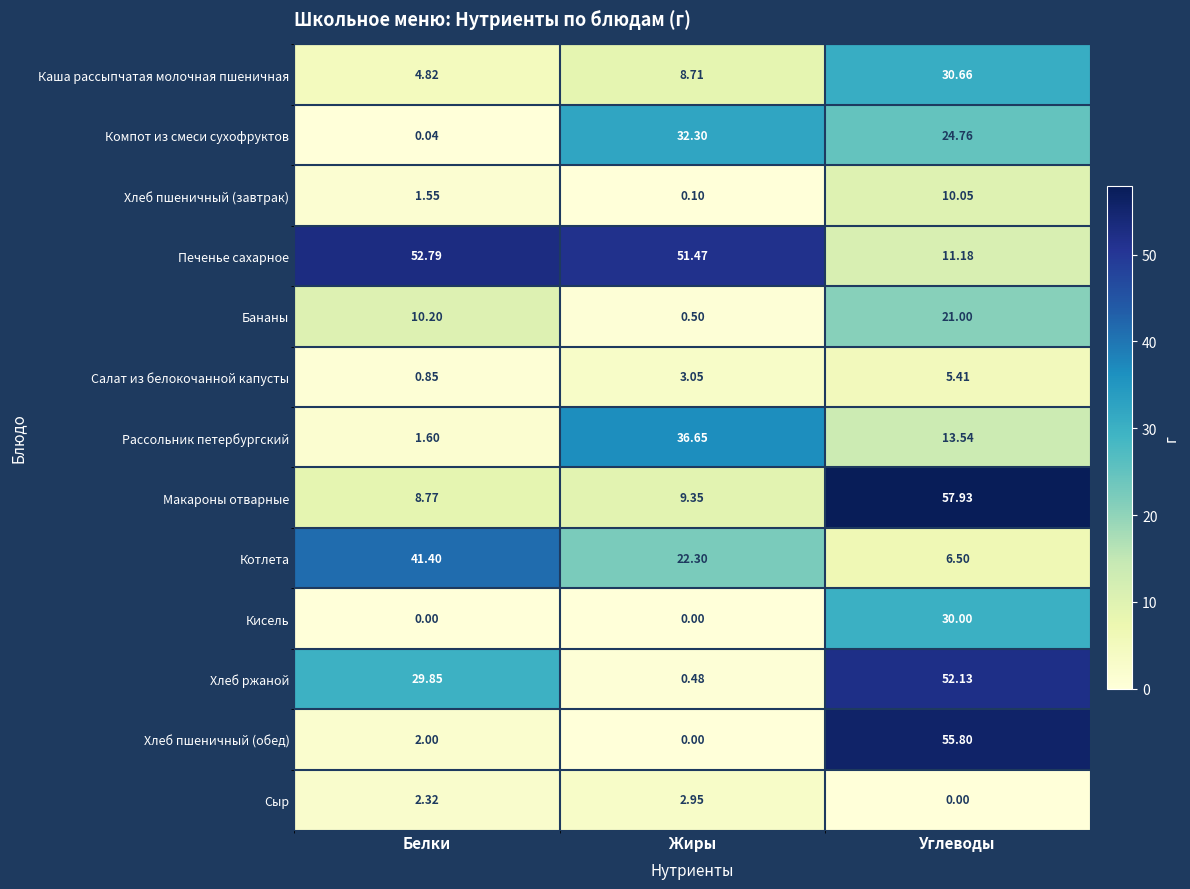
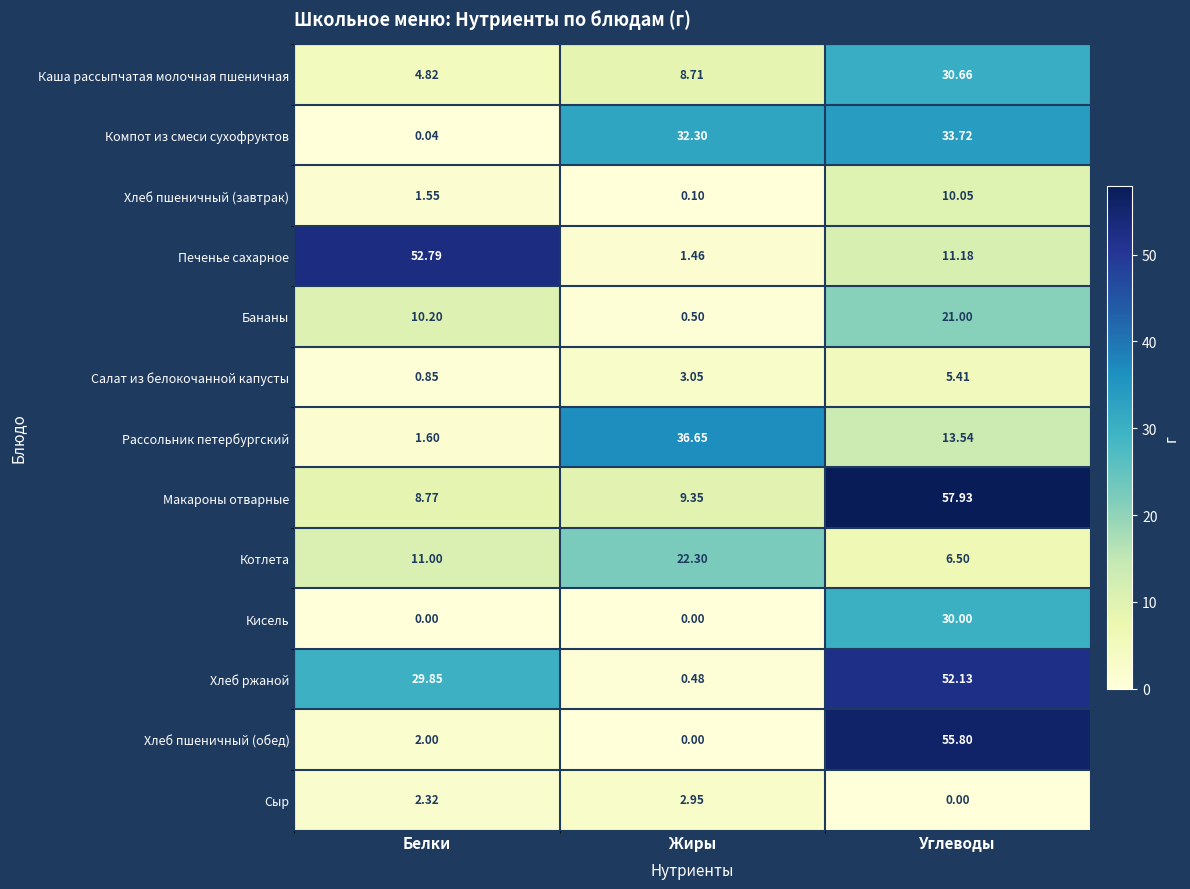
Компот из смеси сухофруктов, Углеводы: 24.76 -> 33.72
Печенье сахарное, Жиры: 51.47 -> 1.46
Котлета, Белки: 41.40 -> 11.00
